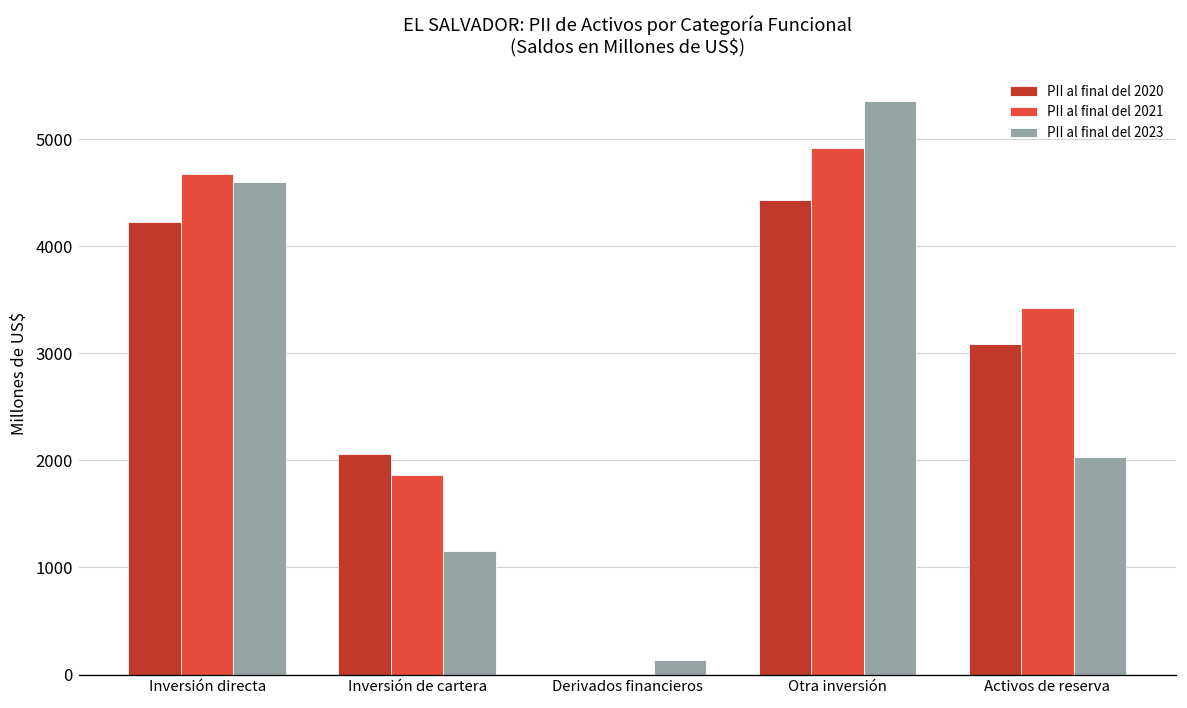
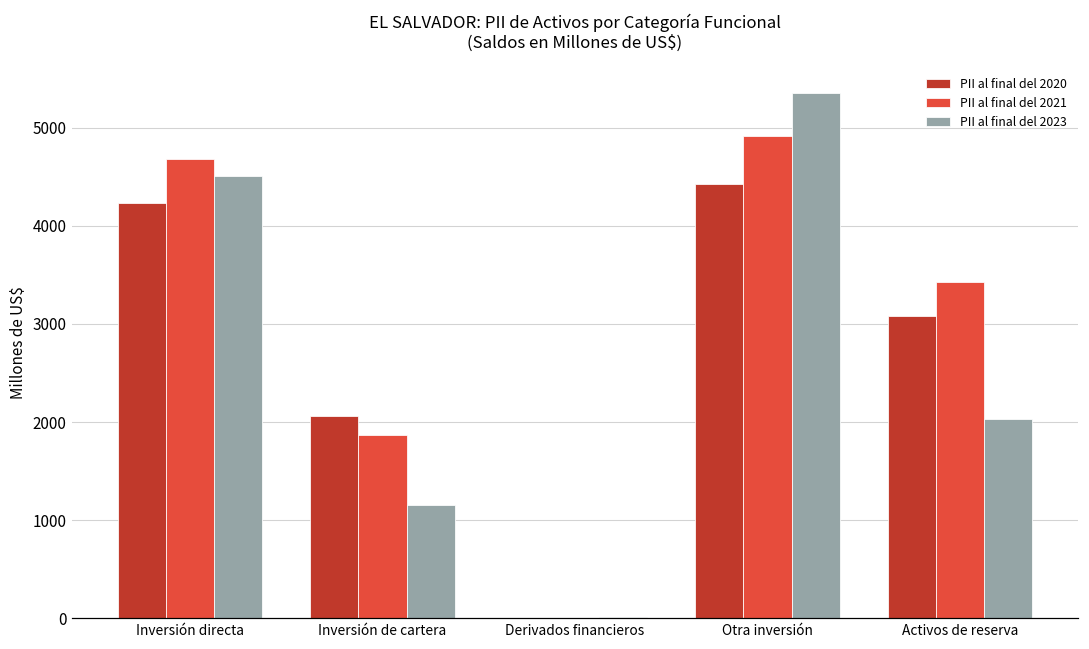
PII al final del 2023, Inversión directa: 4600 -> 4500
PII al final del 2023, Derivados financieros: 100 -> 0
